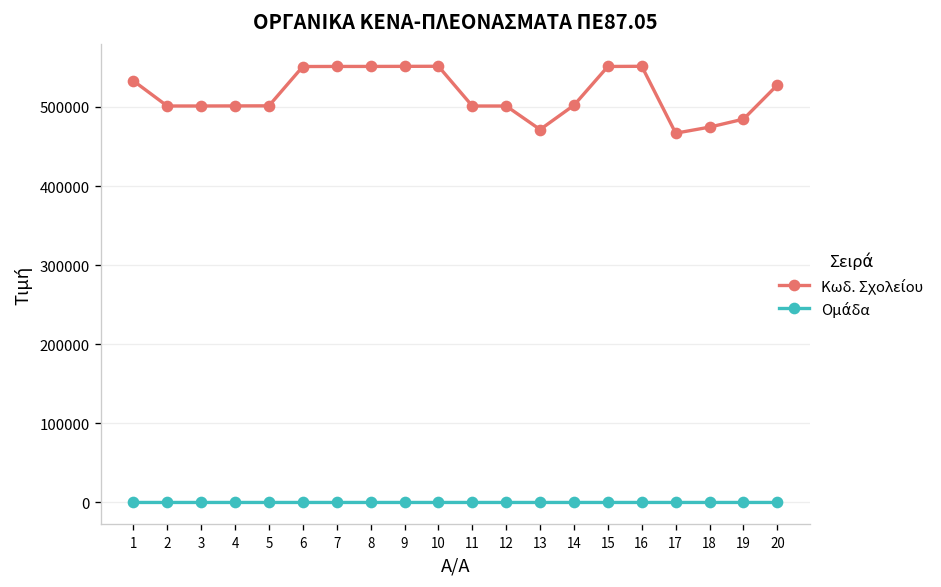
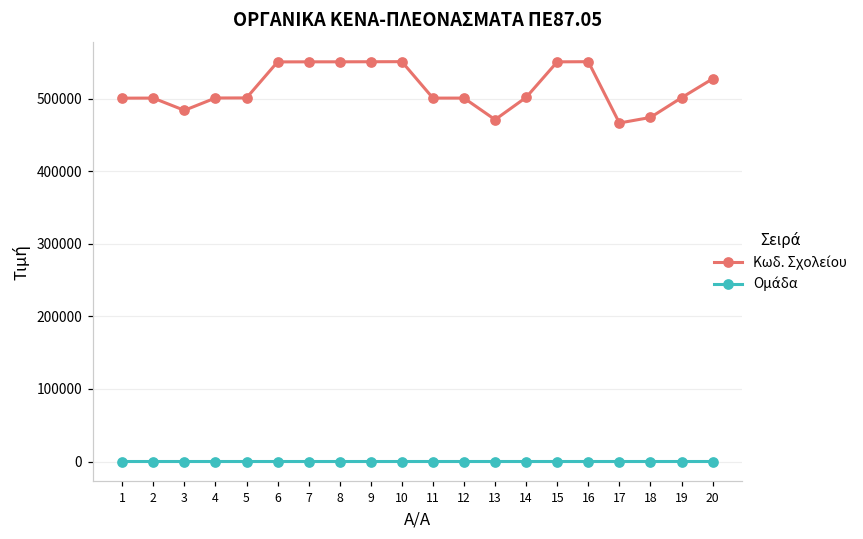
Κωδ. Σχολείου, 1: 530000 -> 500000
Κωδ. Σχολείου, 3: 500000 -> 480000
Κωδ. Σχολείου, 19: 480000 -> 500000
